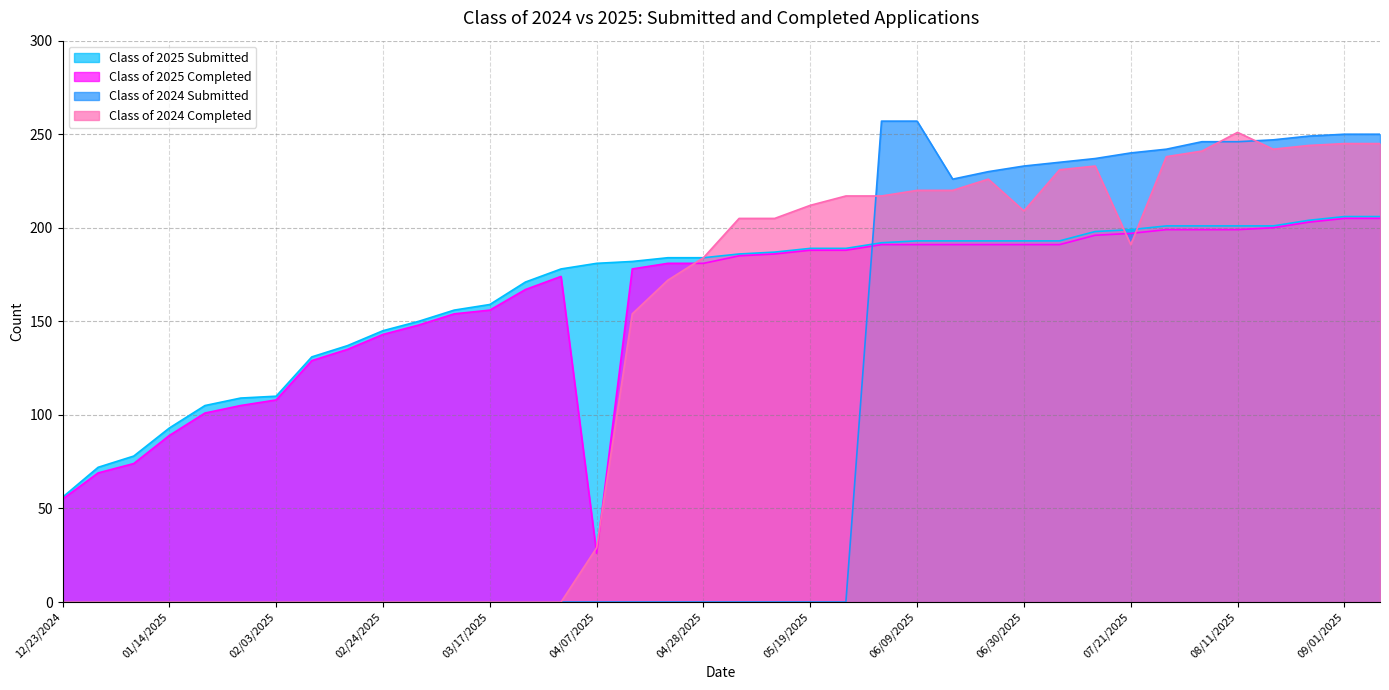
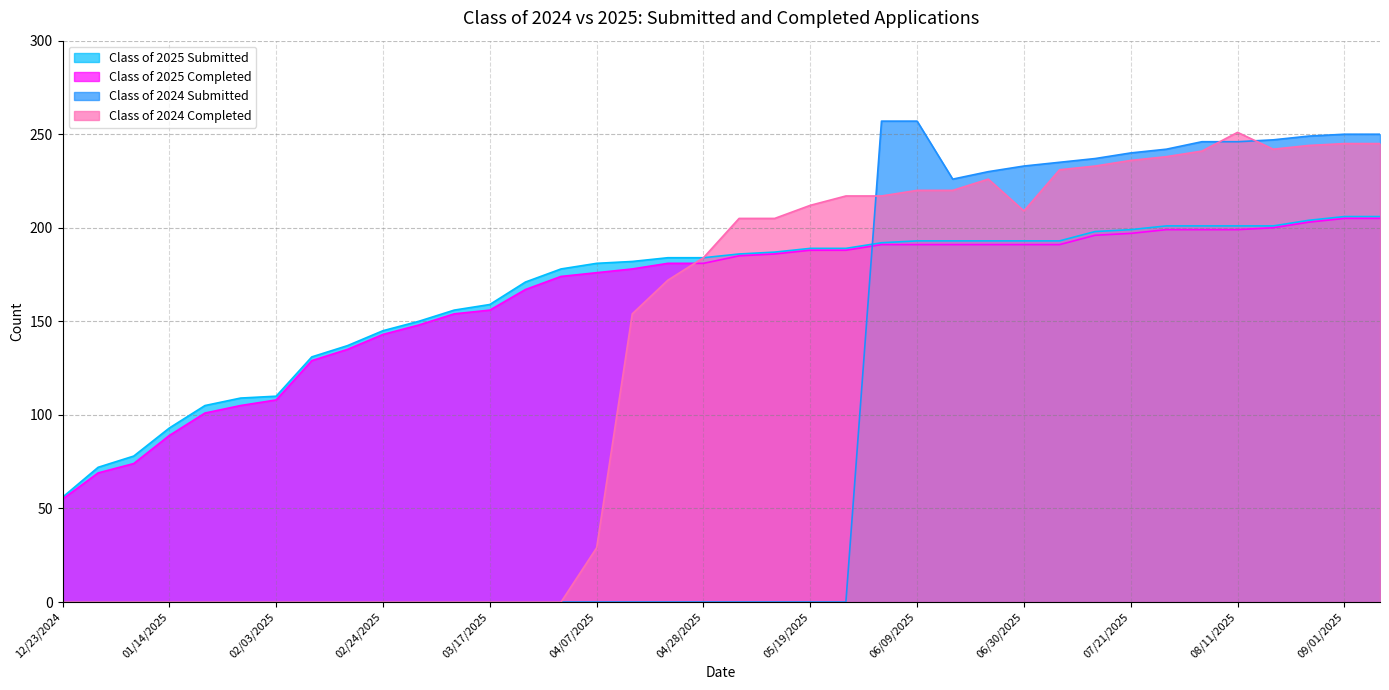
Class of 2025 Completed, 04/07/2025: 26 -> 176
Class of 2024 Completed, 07/21/2025: 191 -> 236
